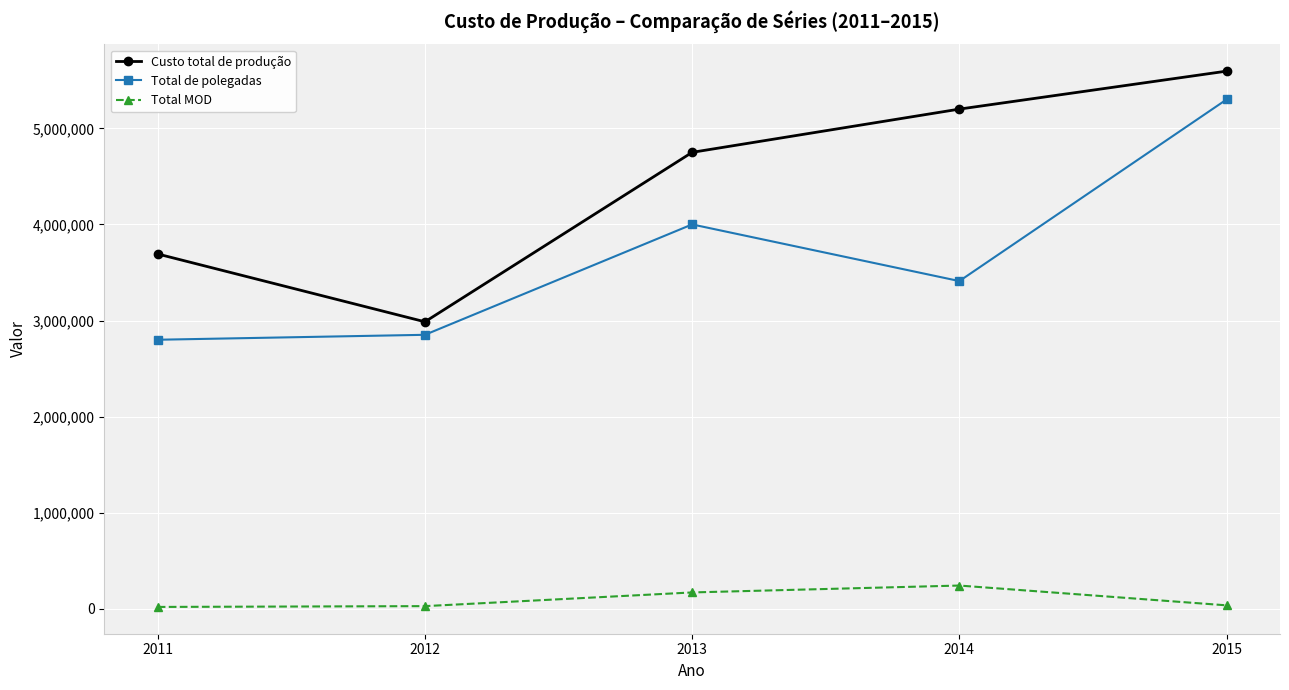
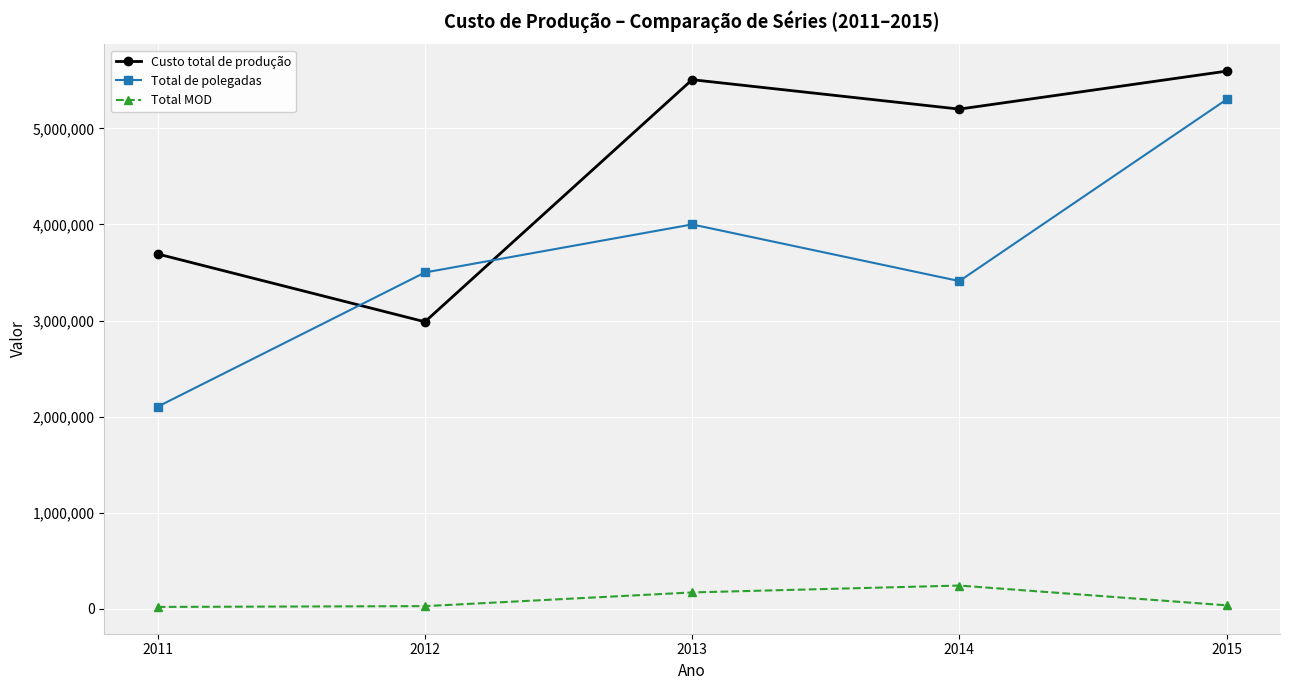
Total de polegadas, 2011: 2,800,000 -> 2,100,000
Total de polegadas, 2012: 2,900,000 -> 3,500,000
Custo total de produção, 2013: 4,800,000 -> 5,500,000
